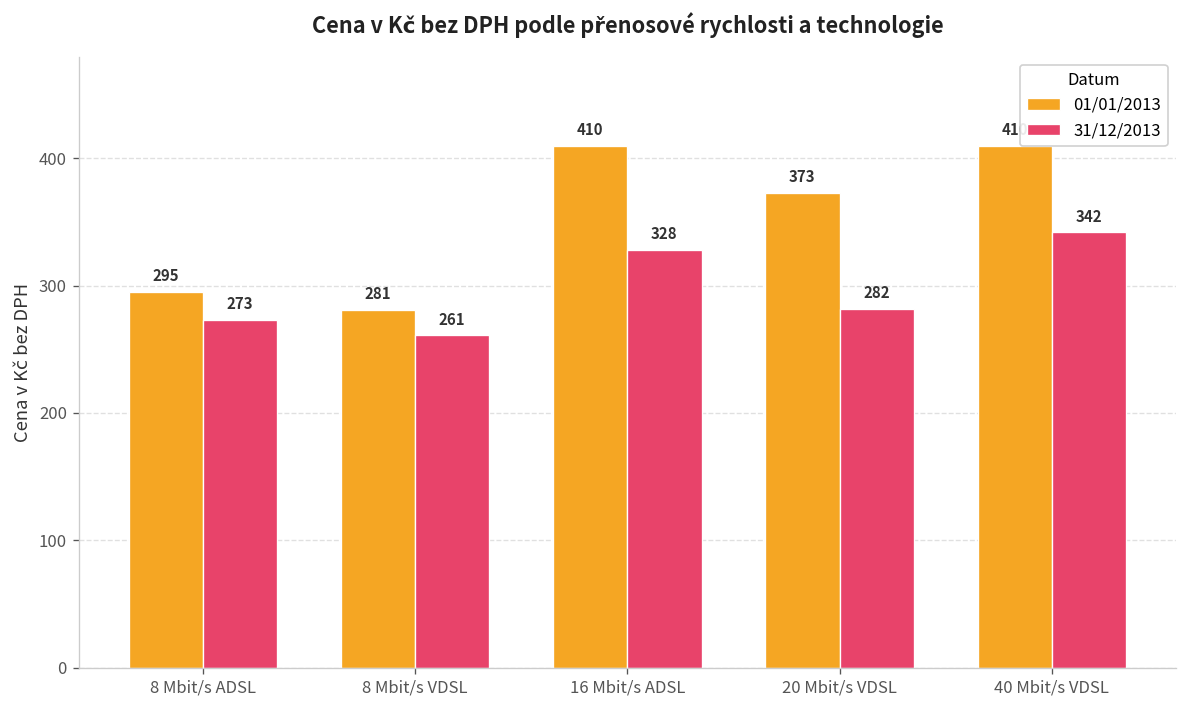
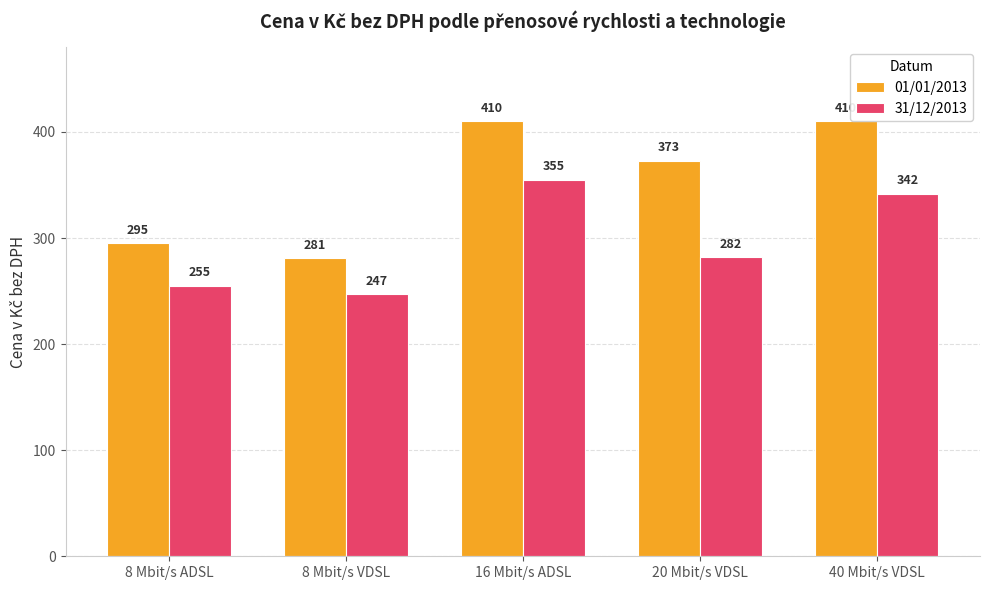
31/12/2013, 8 Mbit/s ADSL: 273 -> 255
31/12/2013, 8 Mbit/s VDSL: 261 -> 247
31/12/2013, 16 Mbit/s ADSL: 328 -> 355
